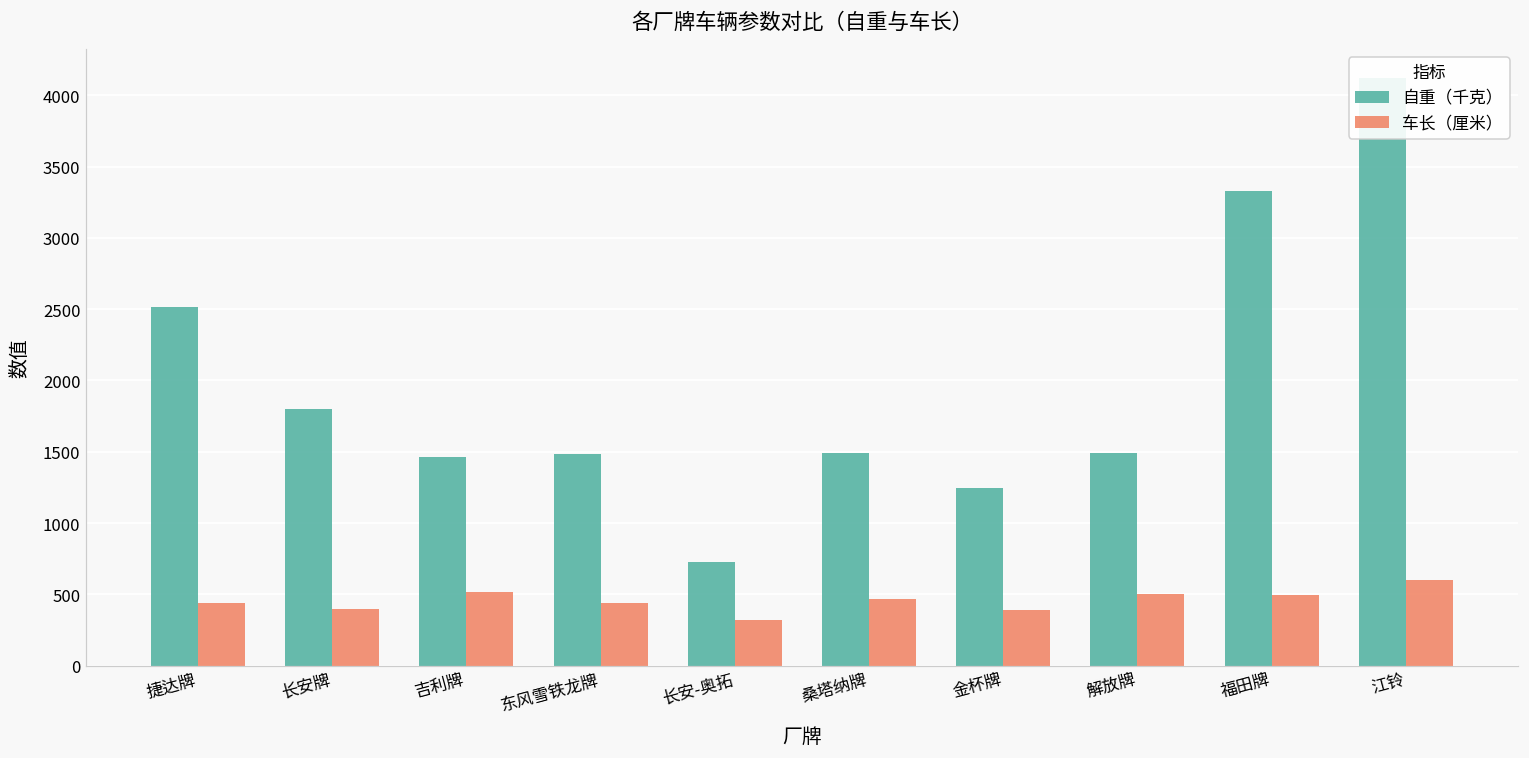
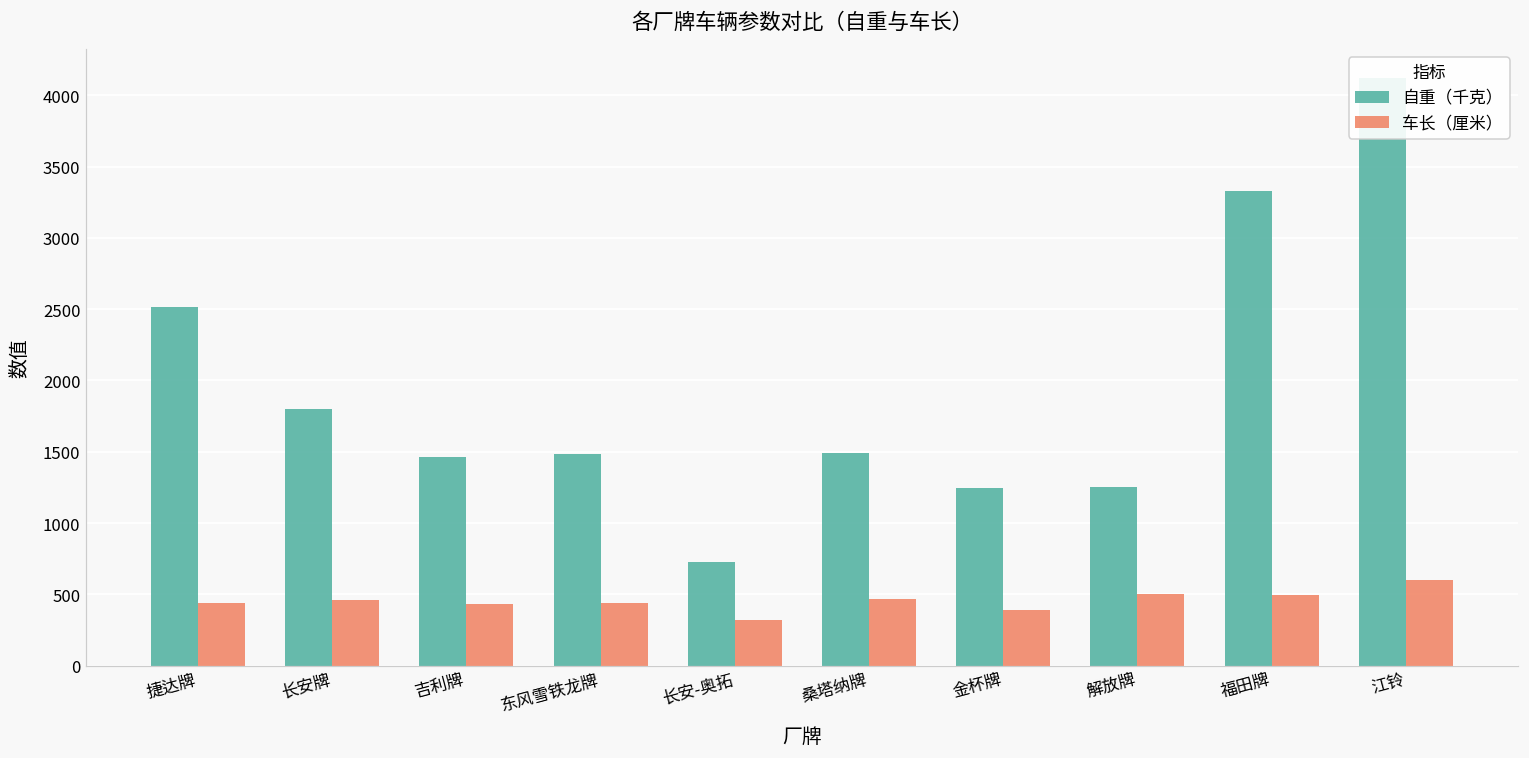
车长（厘米）, 长安牌: 400 -> 460
车长（厘米）, 吉利牌: 520 -> 430
自重（千克）, 解放牌: 1490 -> 1260
